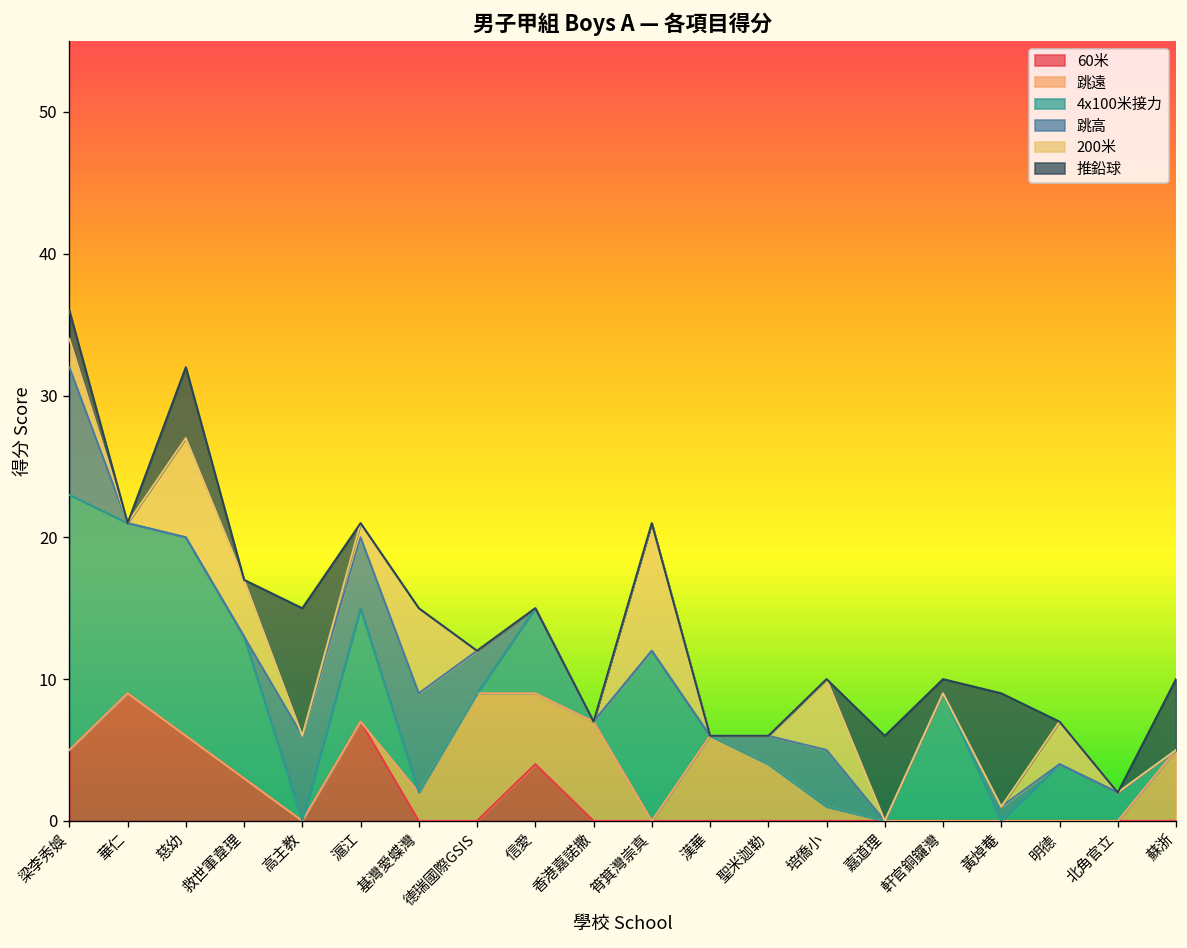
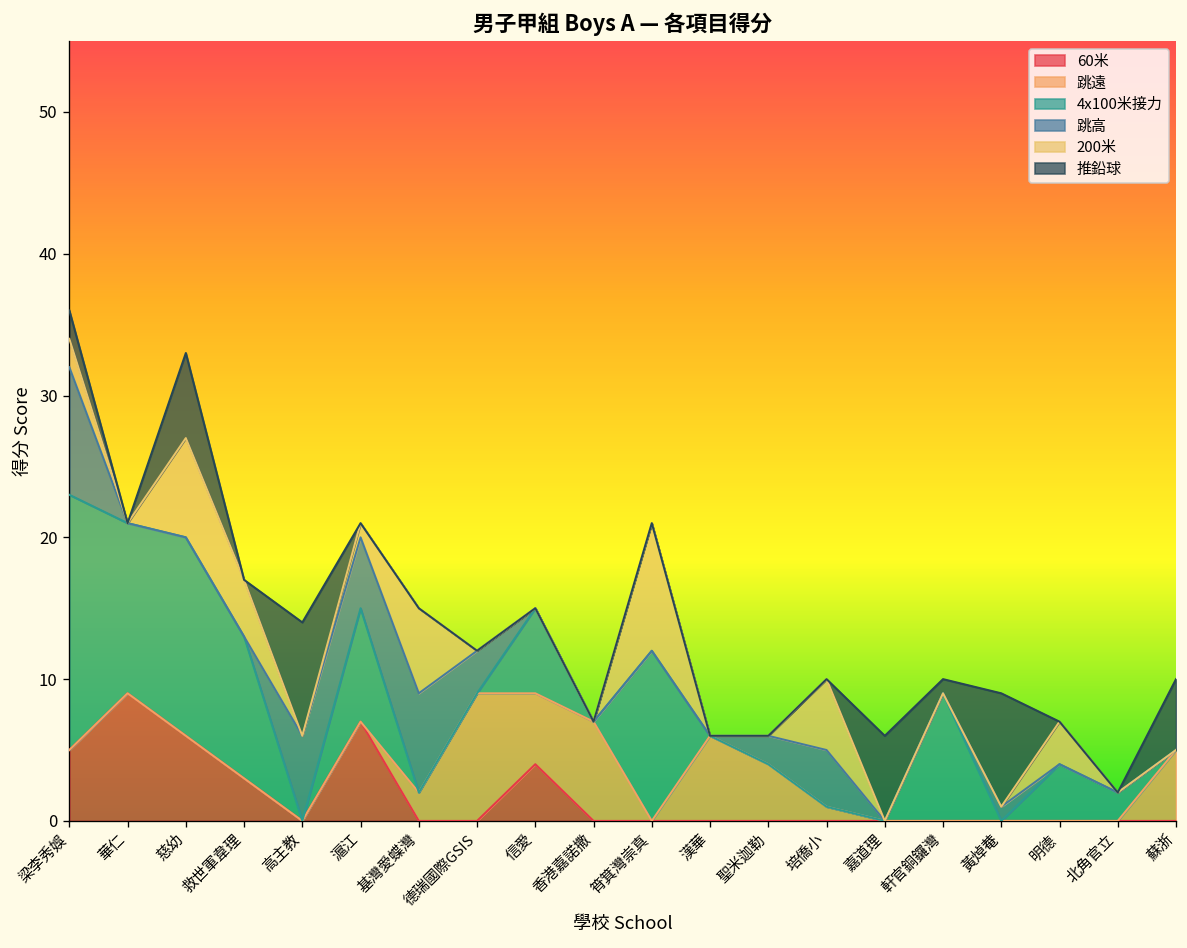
推鉛球, 慈幼: 5 -> 6
推鉛球, 高主教: 9 -> 8
